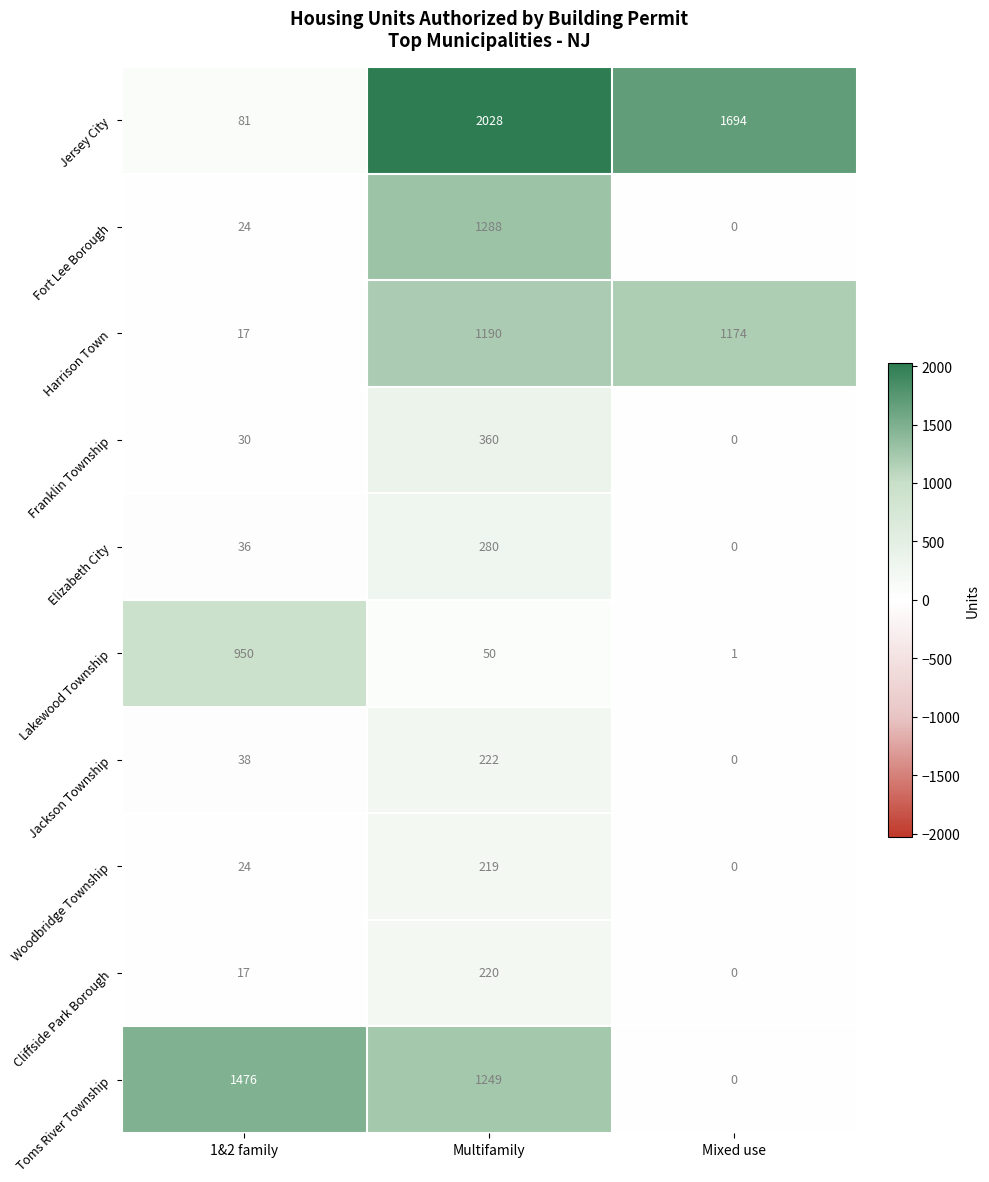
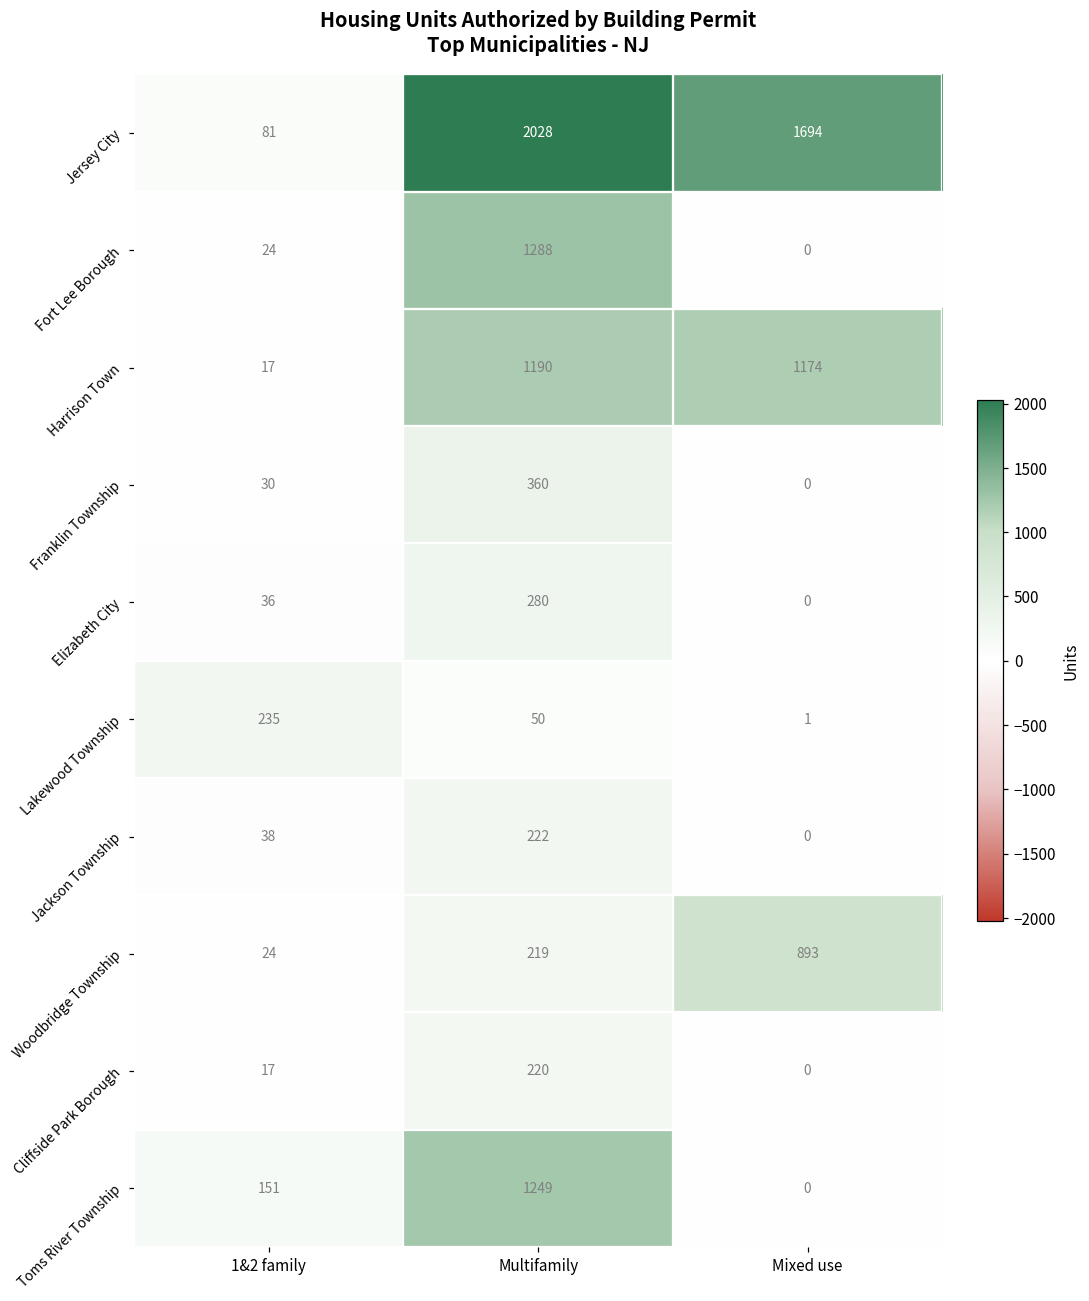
Lakewood Township, 1&2 family: 950 -> 235
Woodbridge Township, Mixed use: 0 -> 893
Toms River Township, 1&2 family: 1476 -> 151
